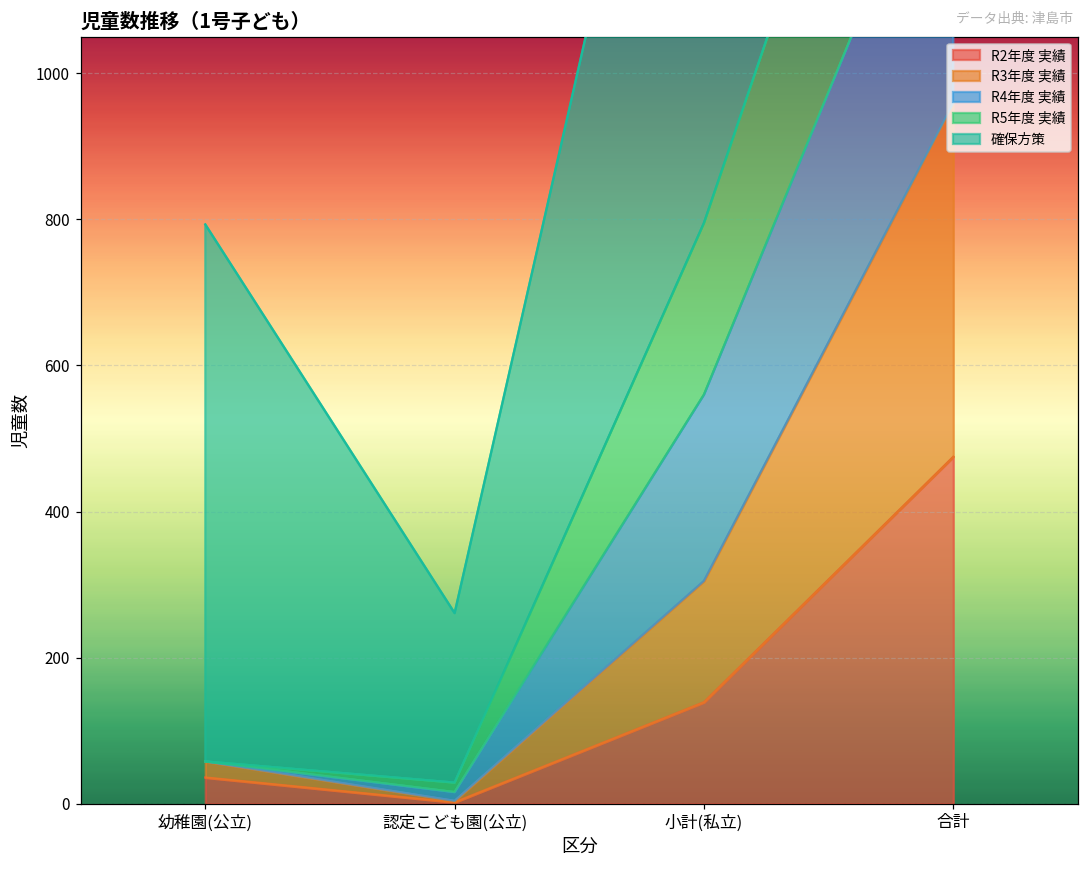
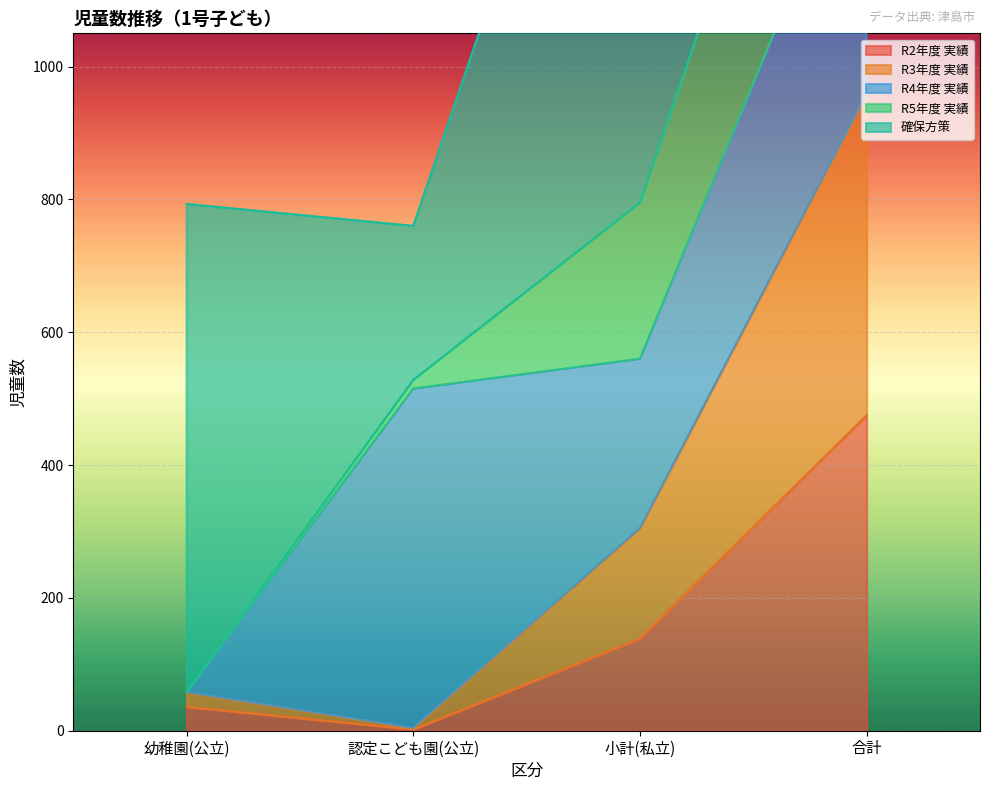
R4年度 実績, 認定こども園(公立): 10 -> 510
